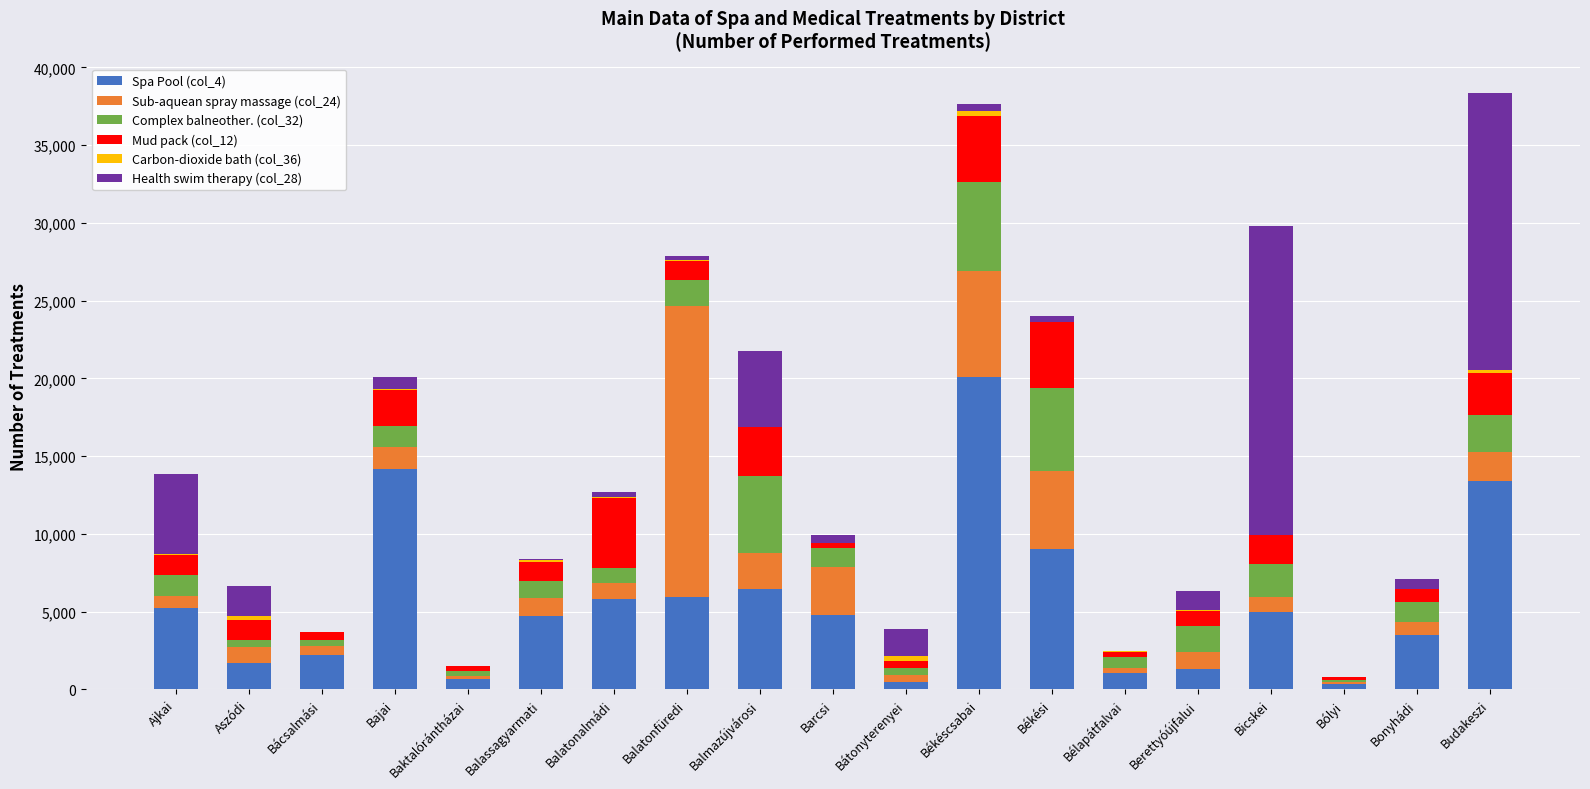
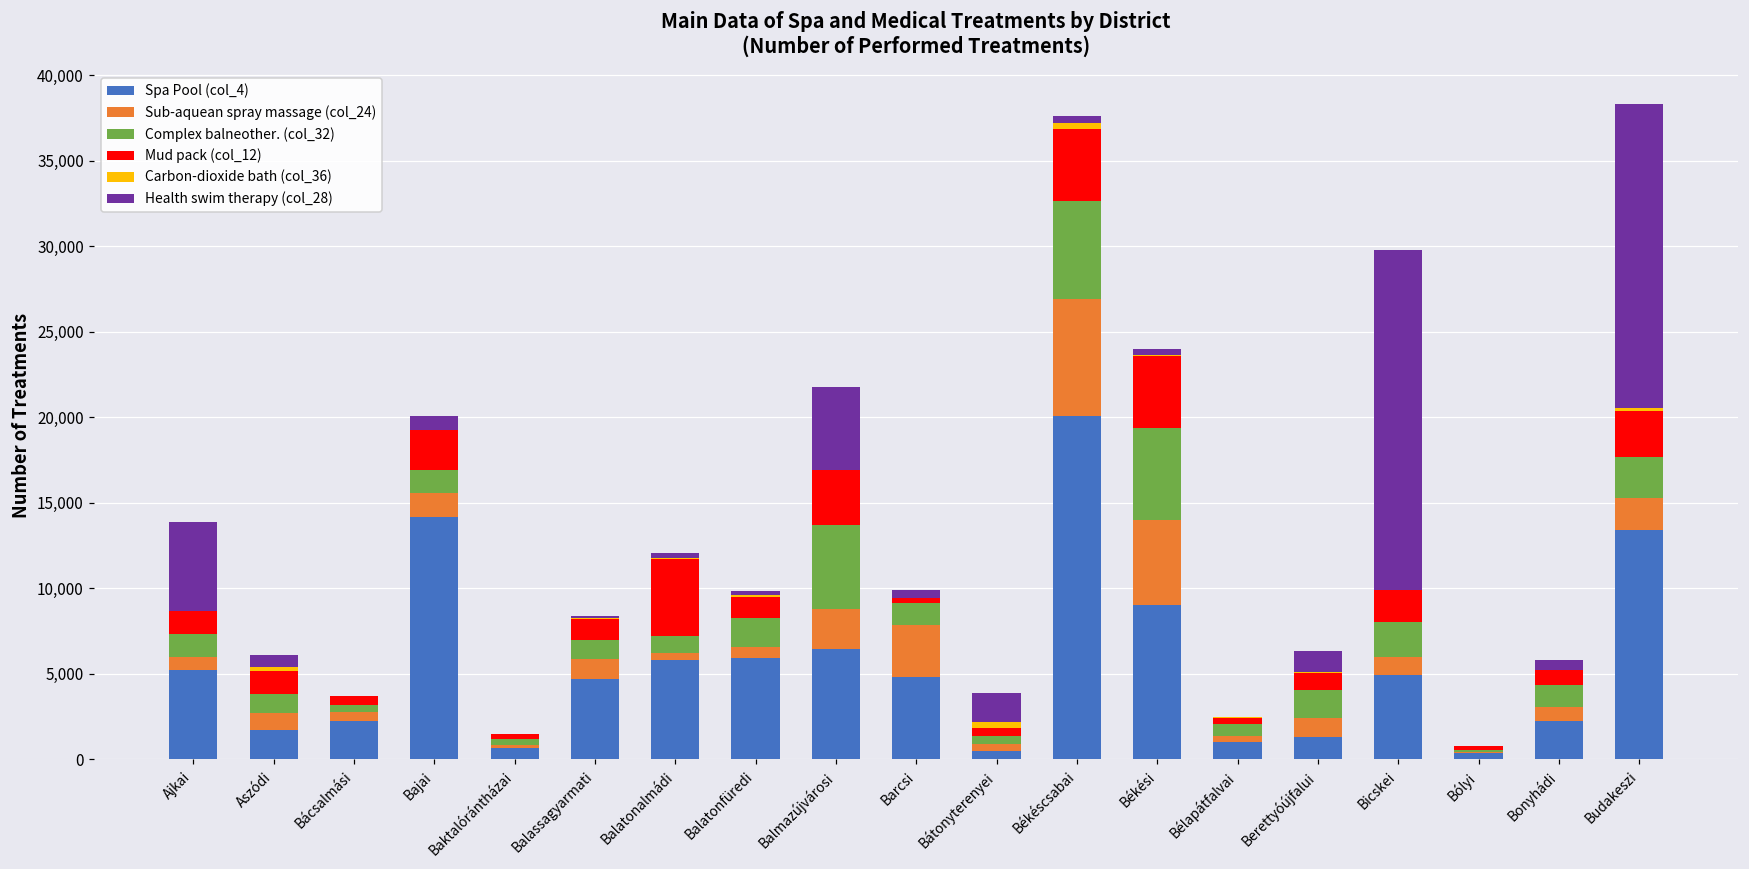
Complex balneother. (col_32), Aszódi: 400 -> 1,100
Health swim therapy (col_28), Aszódi: 1,900 -> 700
Sub-aquean spray massage (col_24), Balatonalmádi: 1,000 -> 400
Sub-aquean spray massage (col_24), Balatonfüredi: 18,700 -> 700
Spa Pool (col_4), Bonyhádi: 3,500 -> 2,200
